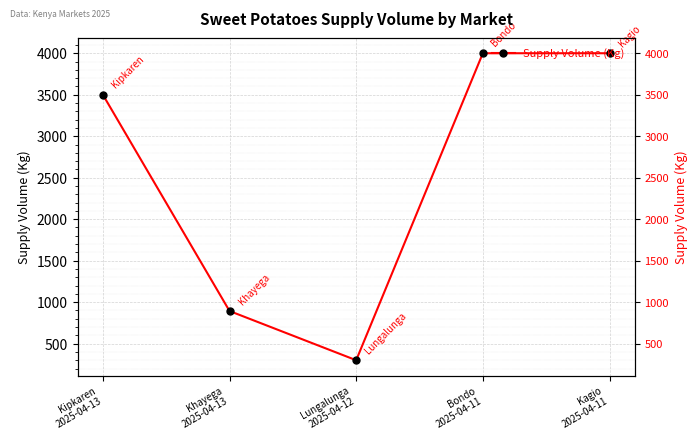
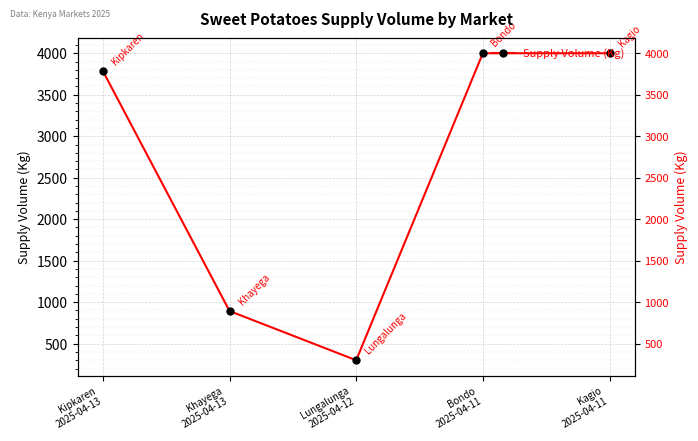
Kipkaren 2025-04-13: 3500 -> 3800
